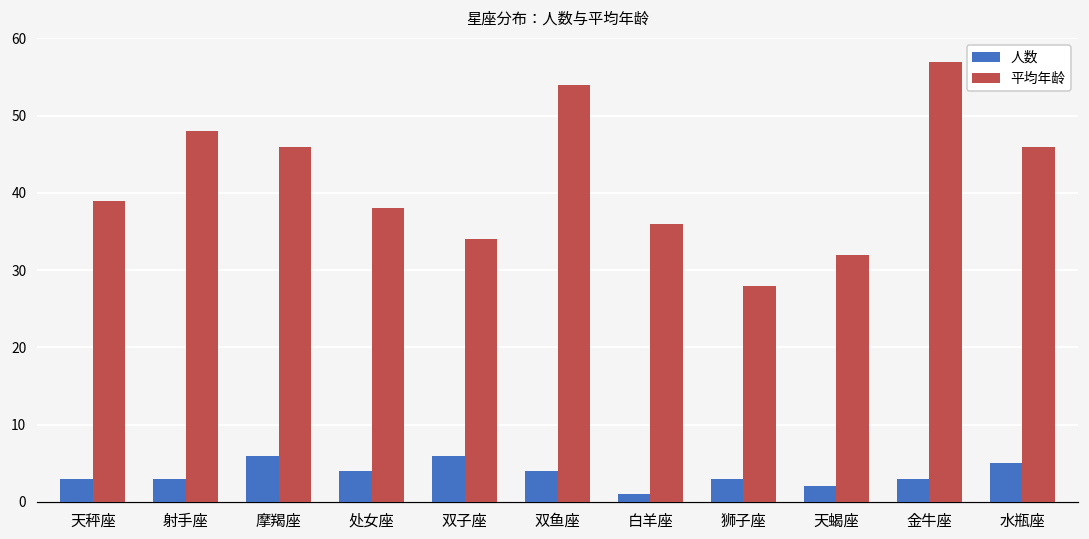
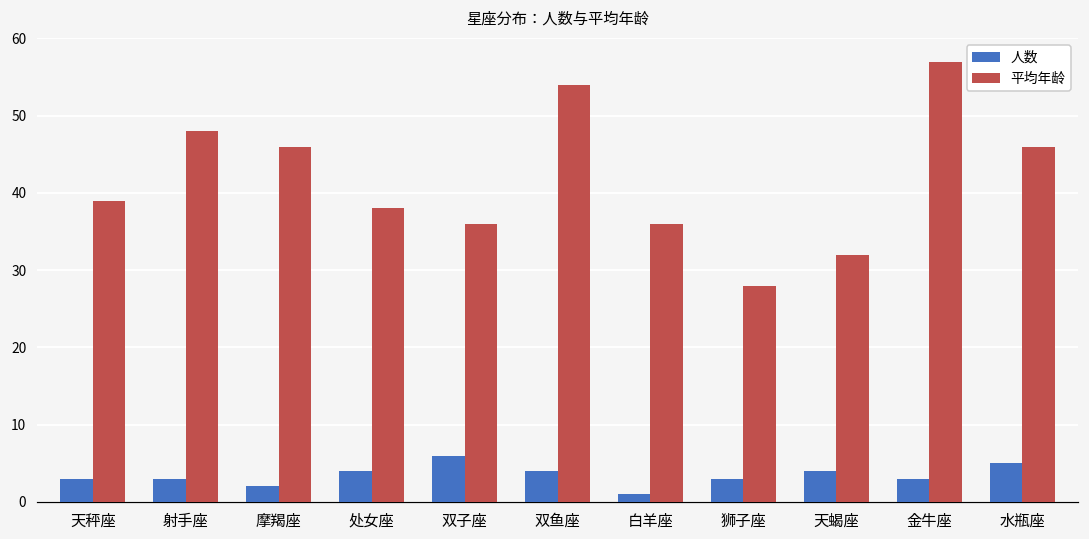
人数, 摩羯座: 6 -> 2
平均年龄, 双子座: 34 -> 36
人数, 天蝎座: 2 -> 4
